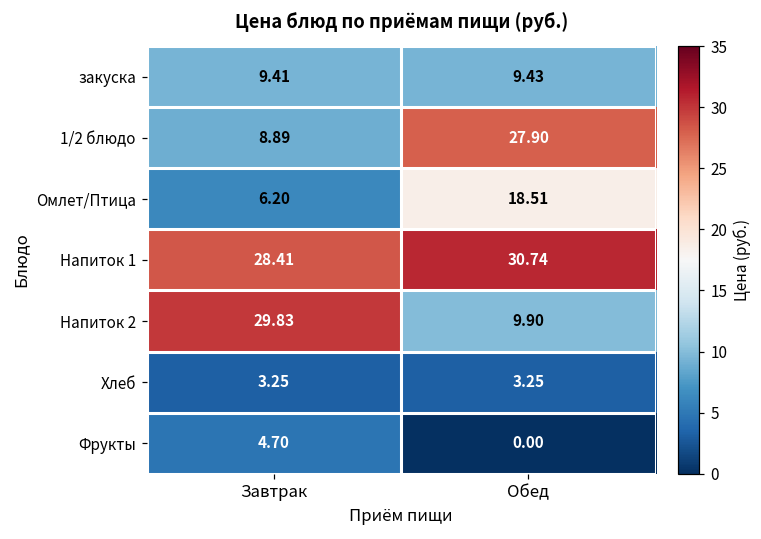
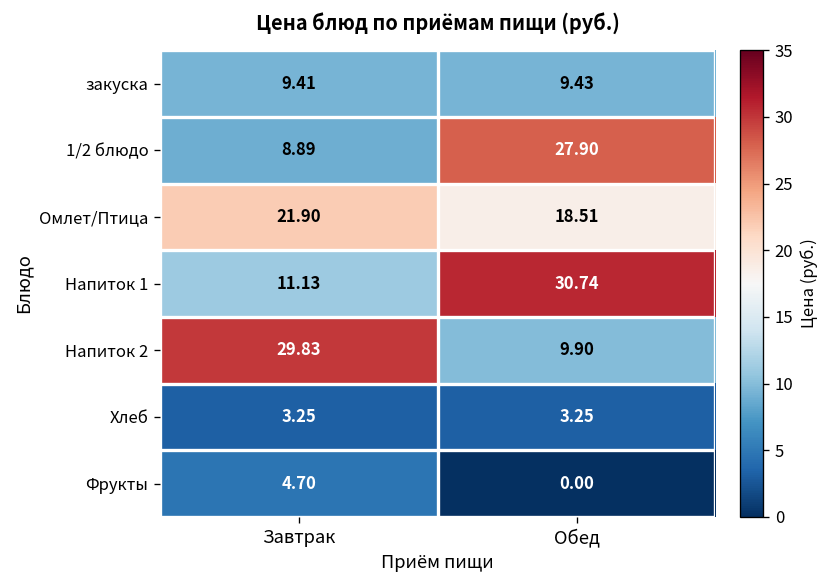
Омлет/Птица, Завтрак: 6.20 -> 21.90
Напиток 1, Завтрак: 28.41 -> 11.13
